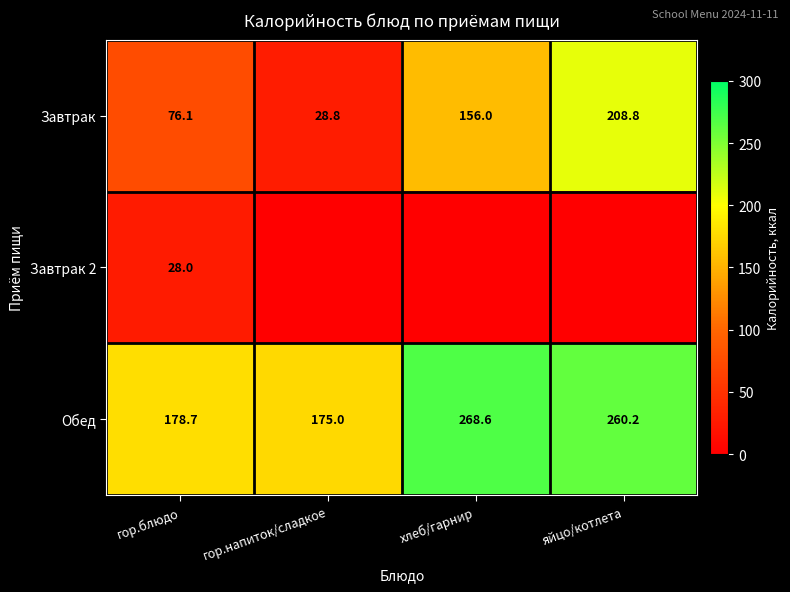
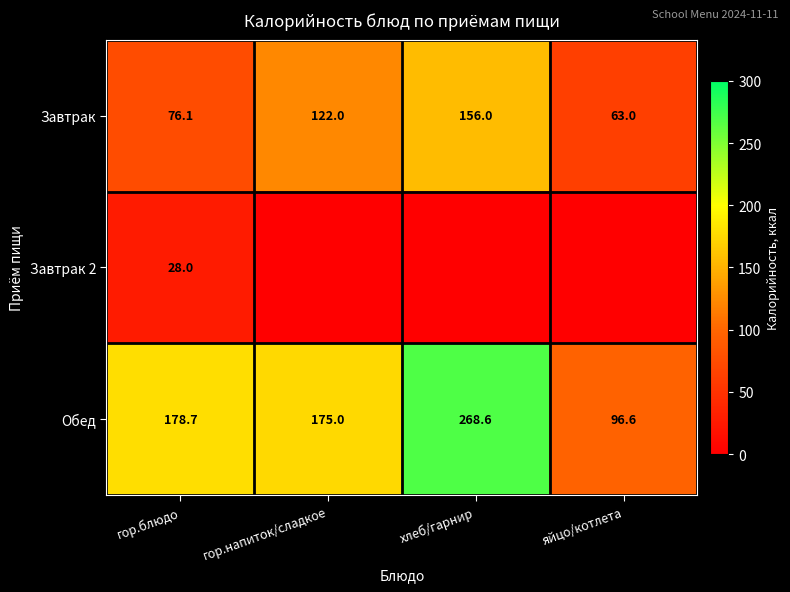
Завтрак, гор.напиток/сладкое: 28.8 -> 122.0
Завтрак, яйцо/котлета: 208.8 -> 63.0
Обед, яйцо/котлета: 260.2 -> 96.6
